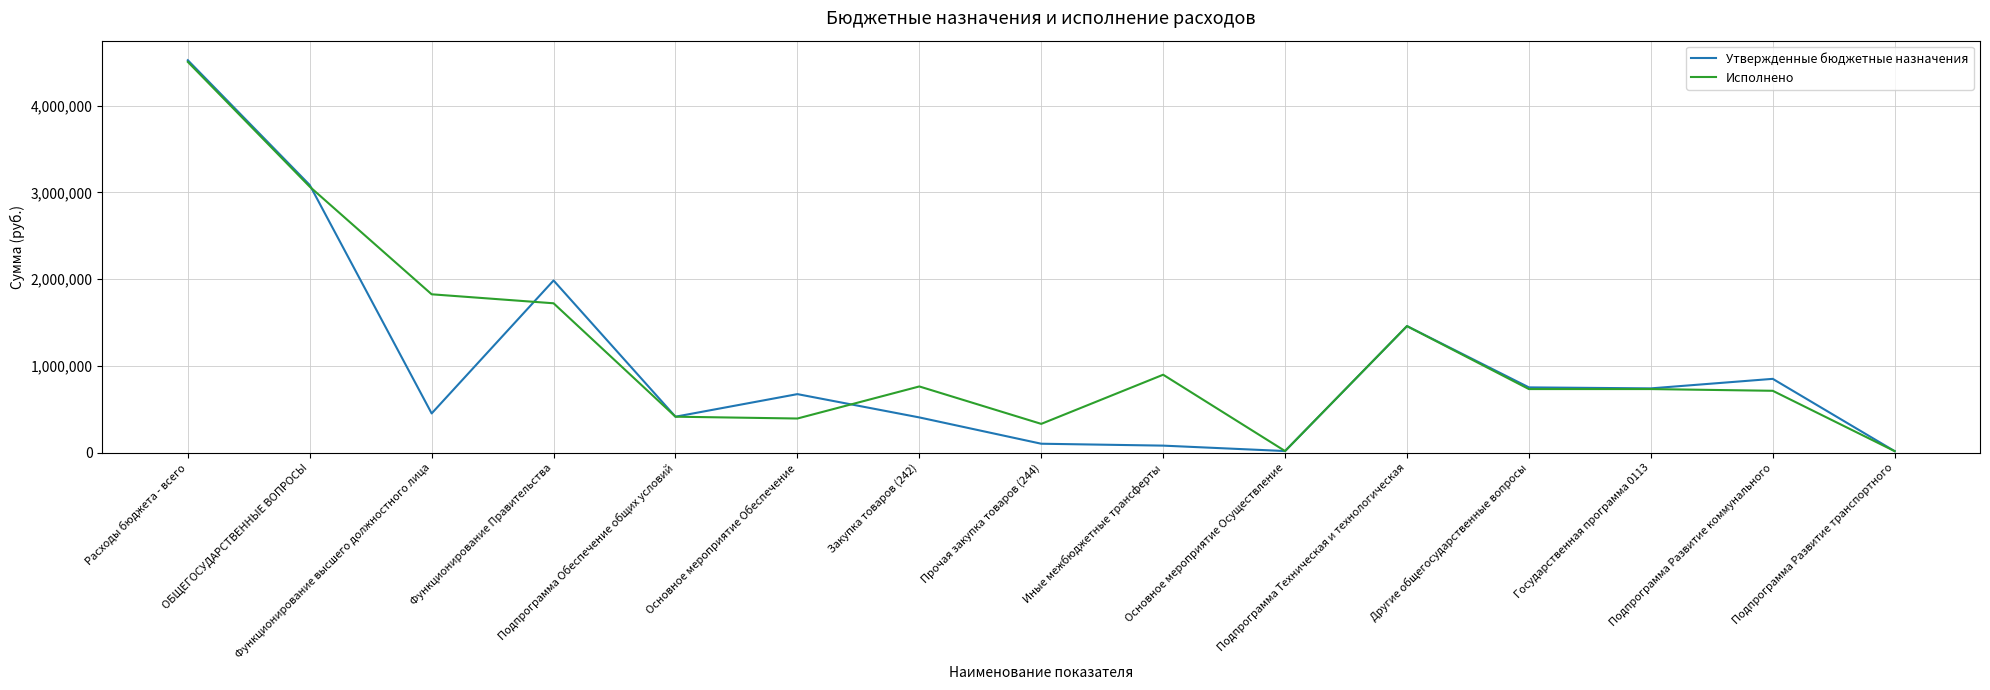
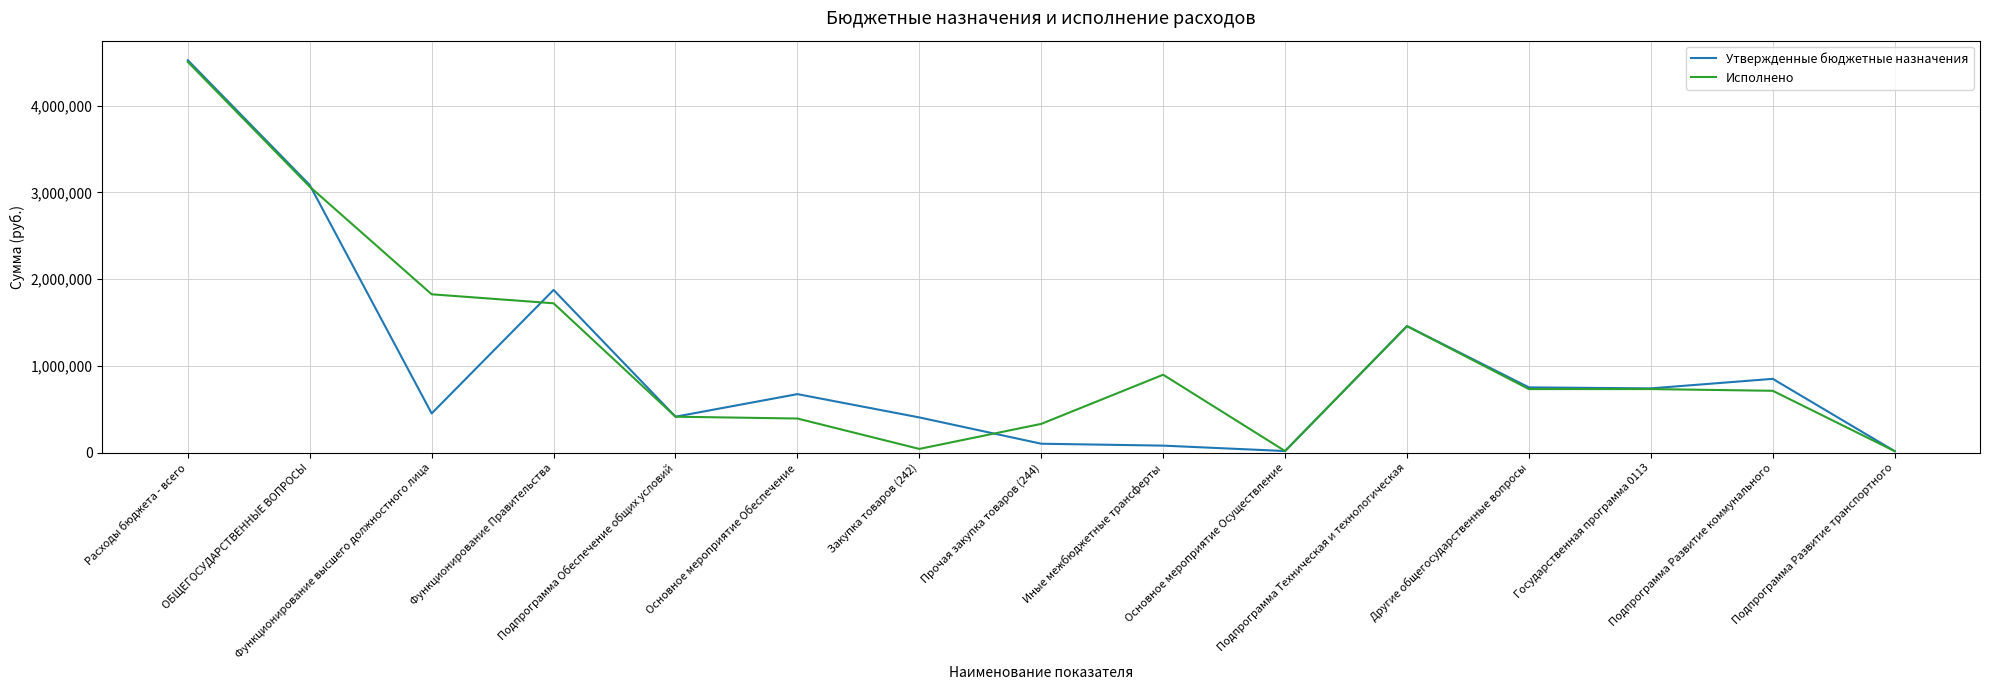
Утвержденные бюджетные назначения, Функционирование Правительства: 2,000,000 -> 1,900,000
Исполнено, Закупка товаров (242): 800,000 -> 0
